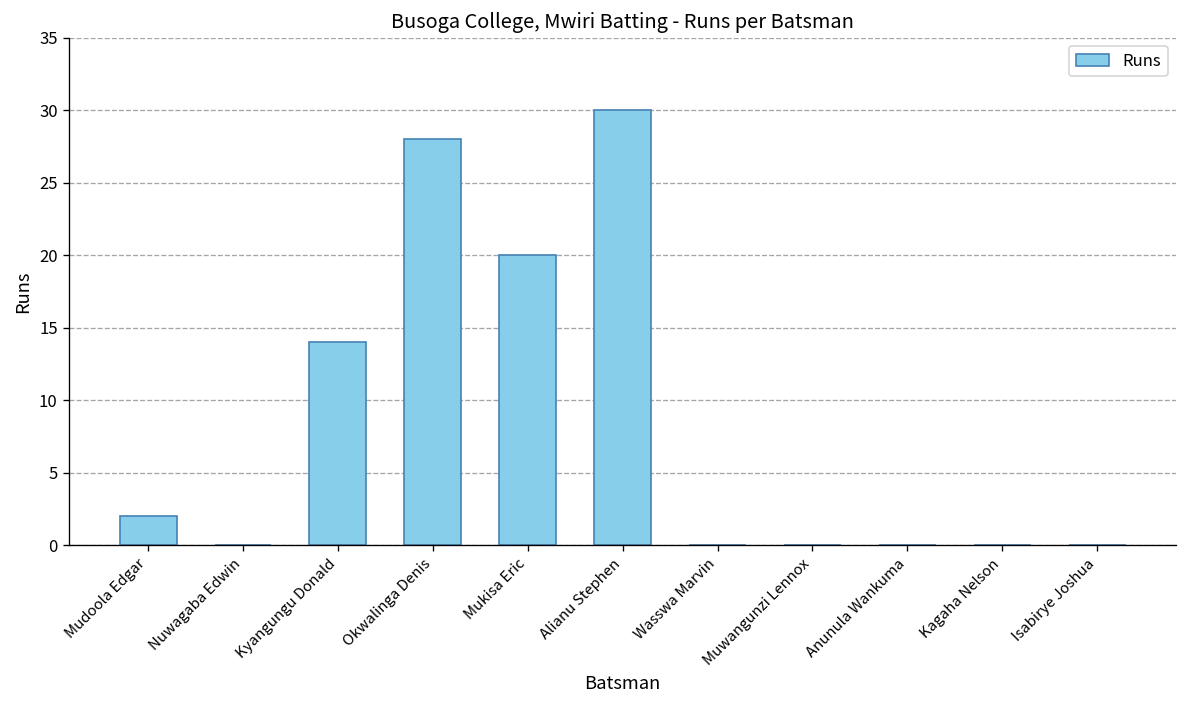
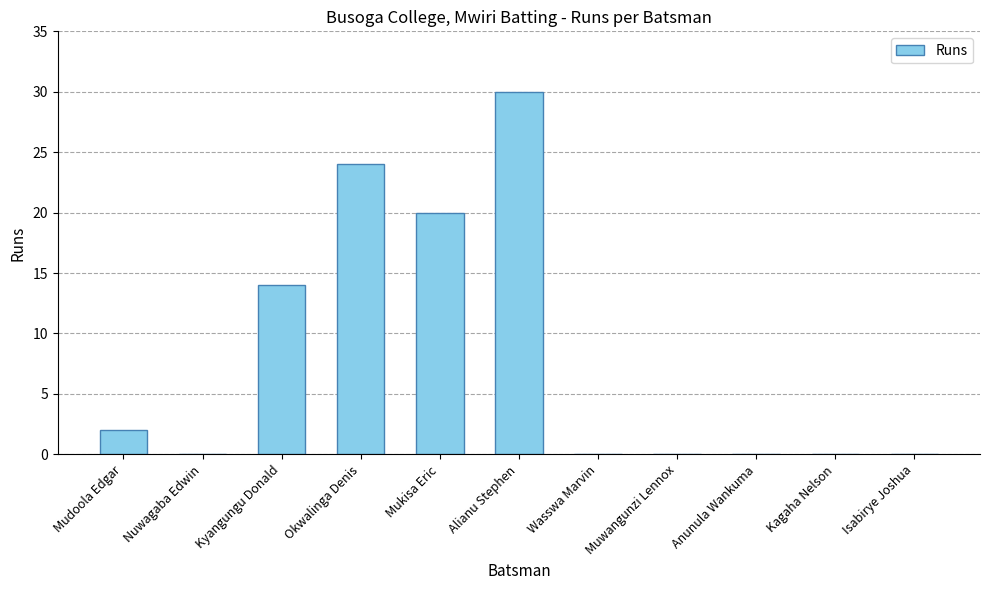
Okwalinga Denis: 28 -> 24
